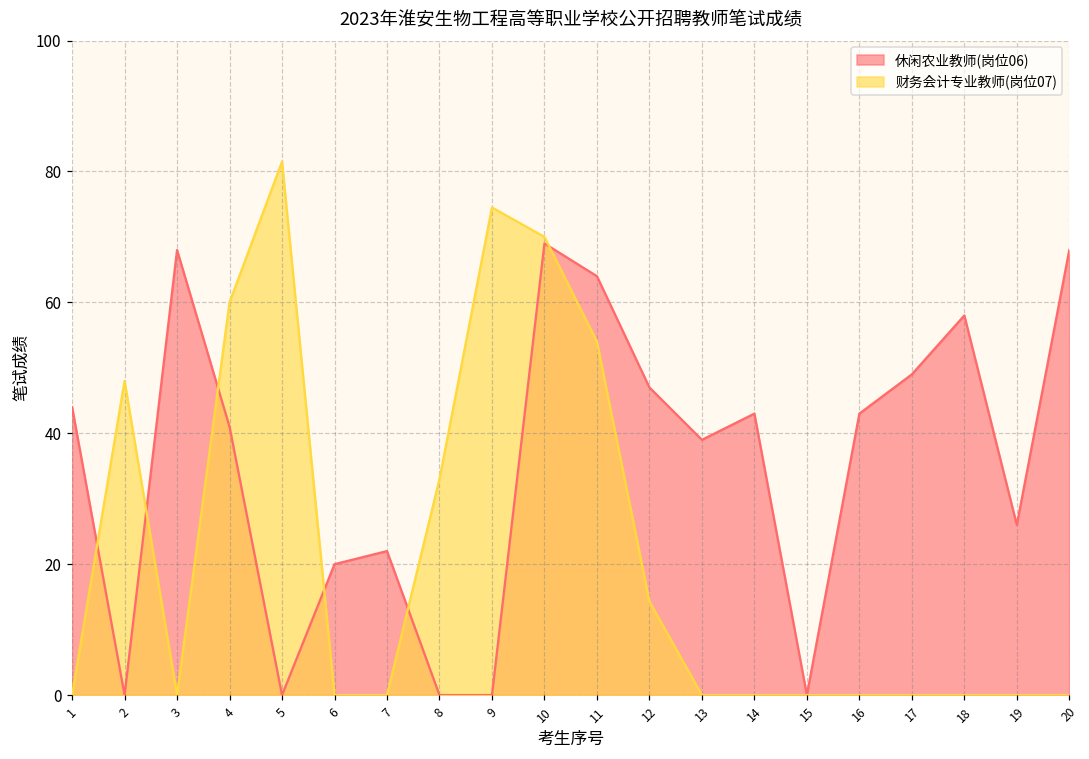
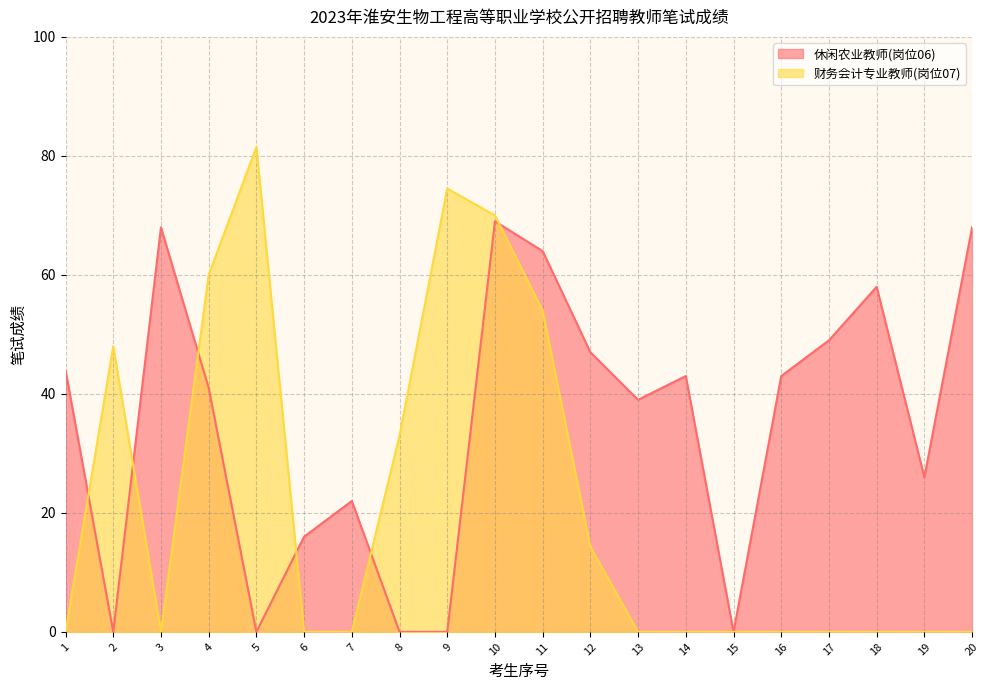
休闲农业教师(岗位06), 6: 20 -> 16
